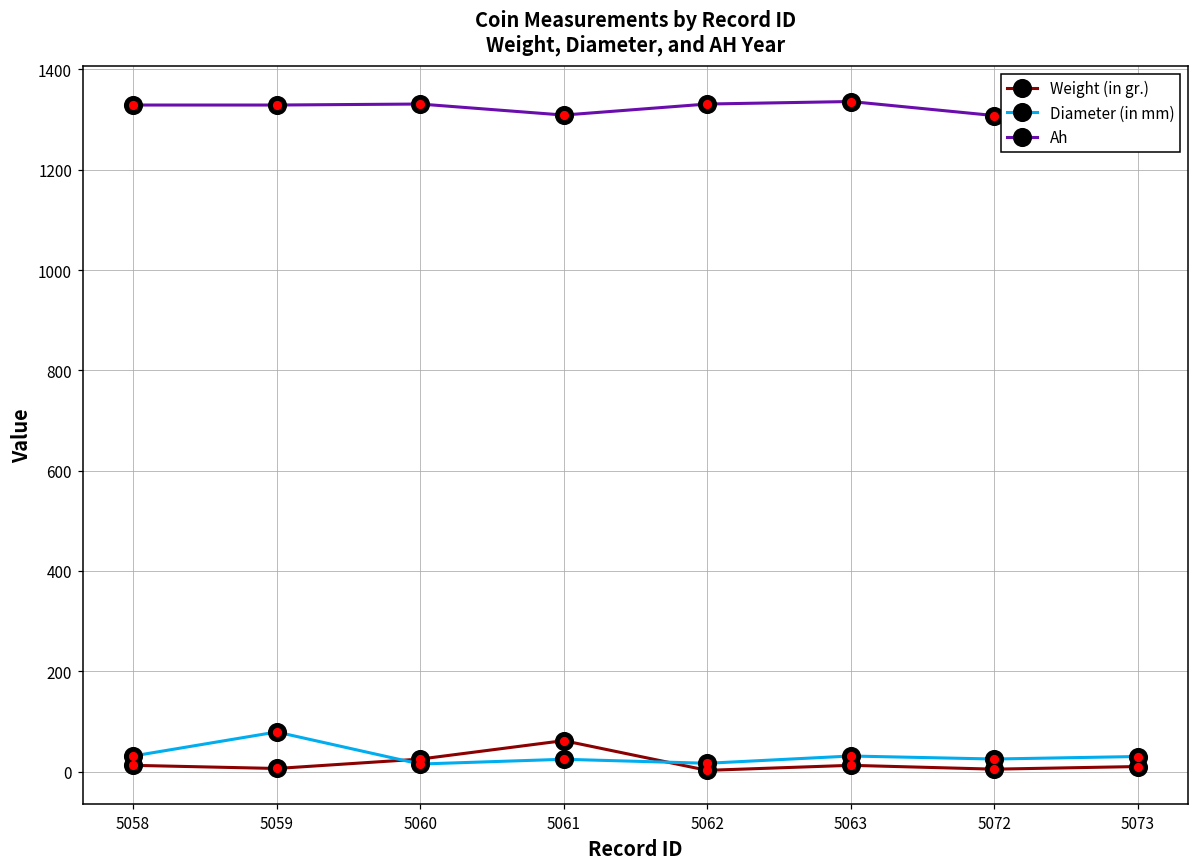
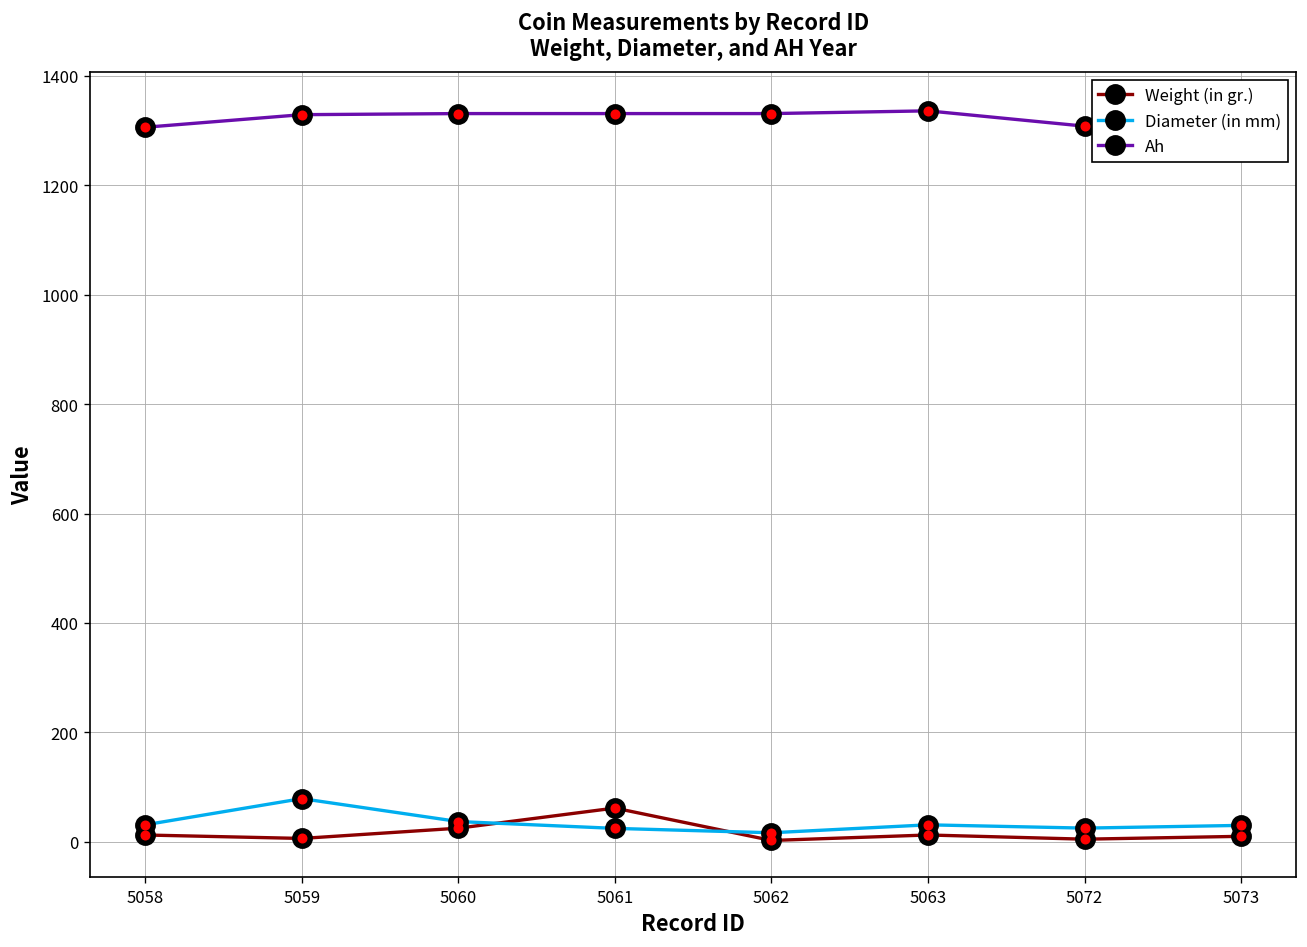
Ah, 5058: 1330 -> 1310
Diameter (in mm), 5060: 20 -> 40
Ah, 5061: 1310 -> 1330
